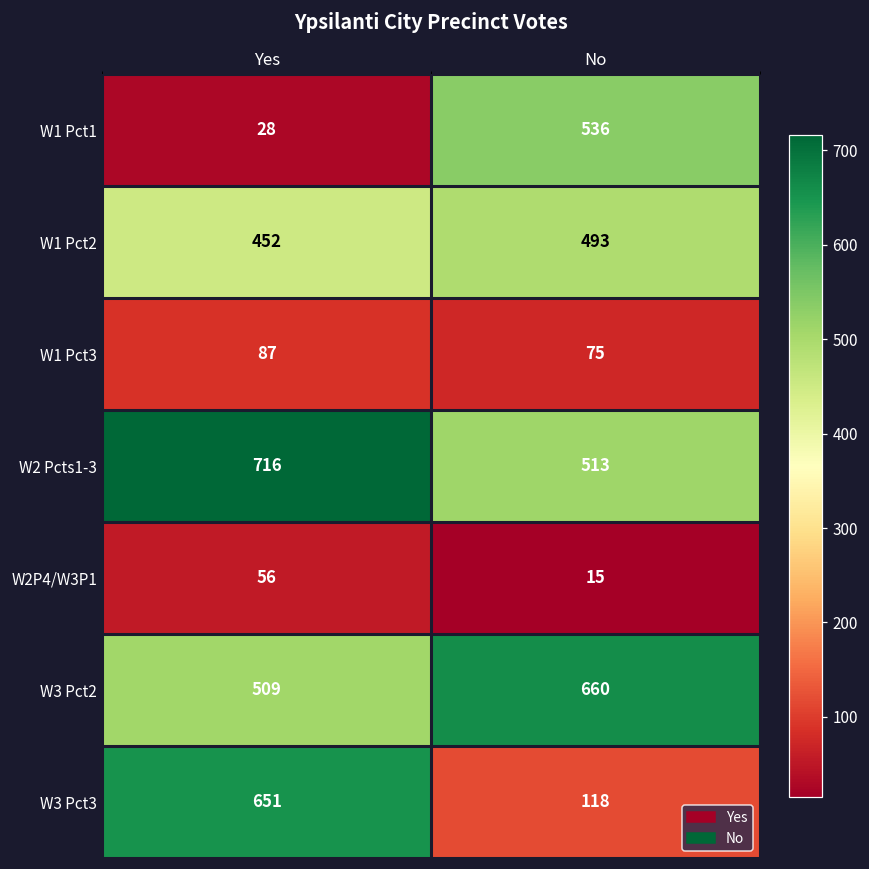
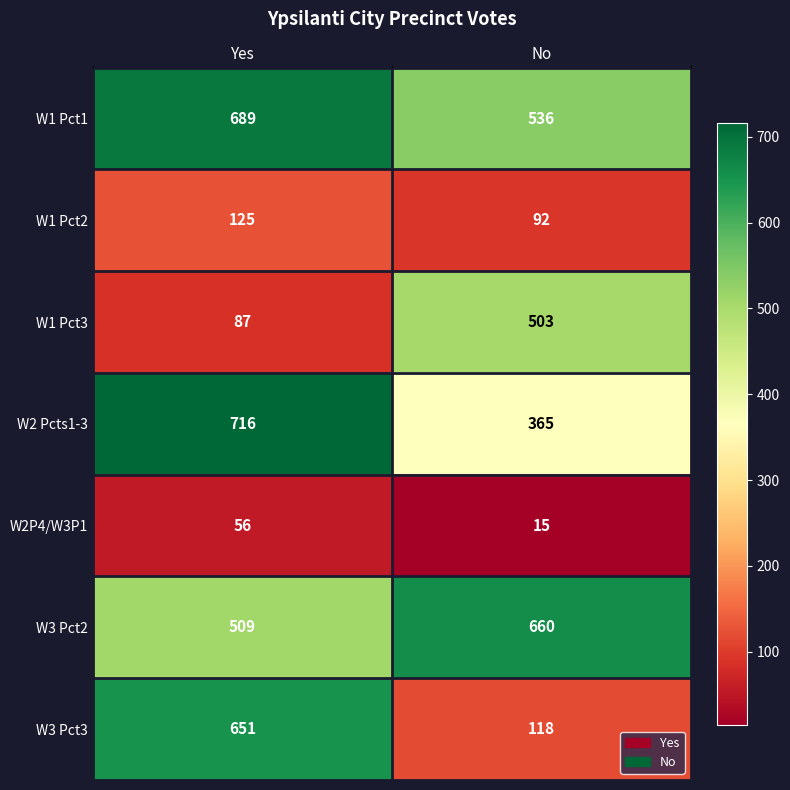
W1 Pct1, Yes: 28 -> 689
W1 Pct2, Yes: 452 -> 125
W1 Pct2, No: 493 -> 92
W1 Pct3, No: 75 -> 503
W2 Pcts1-3, No: 513 -> 365
